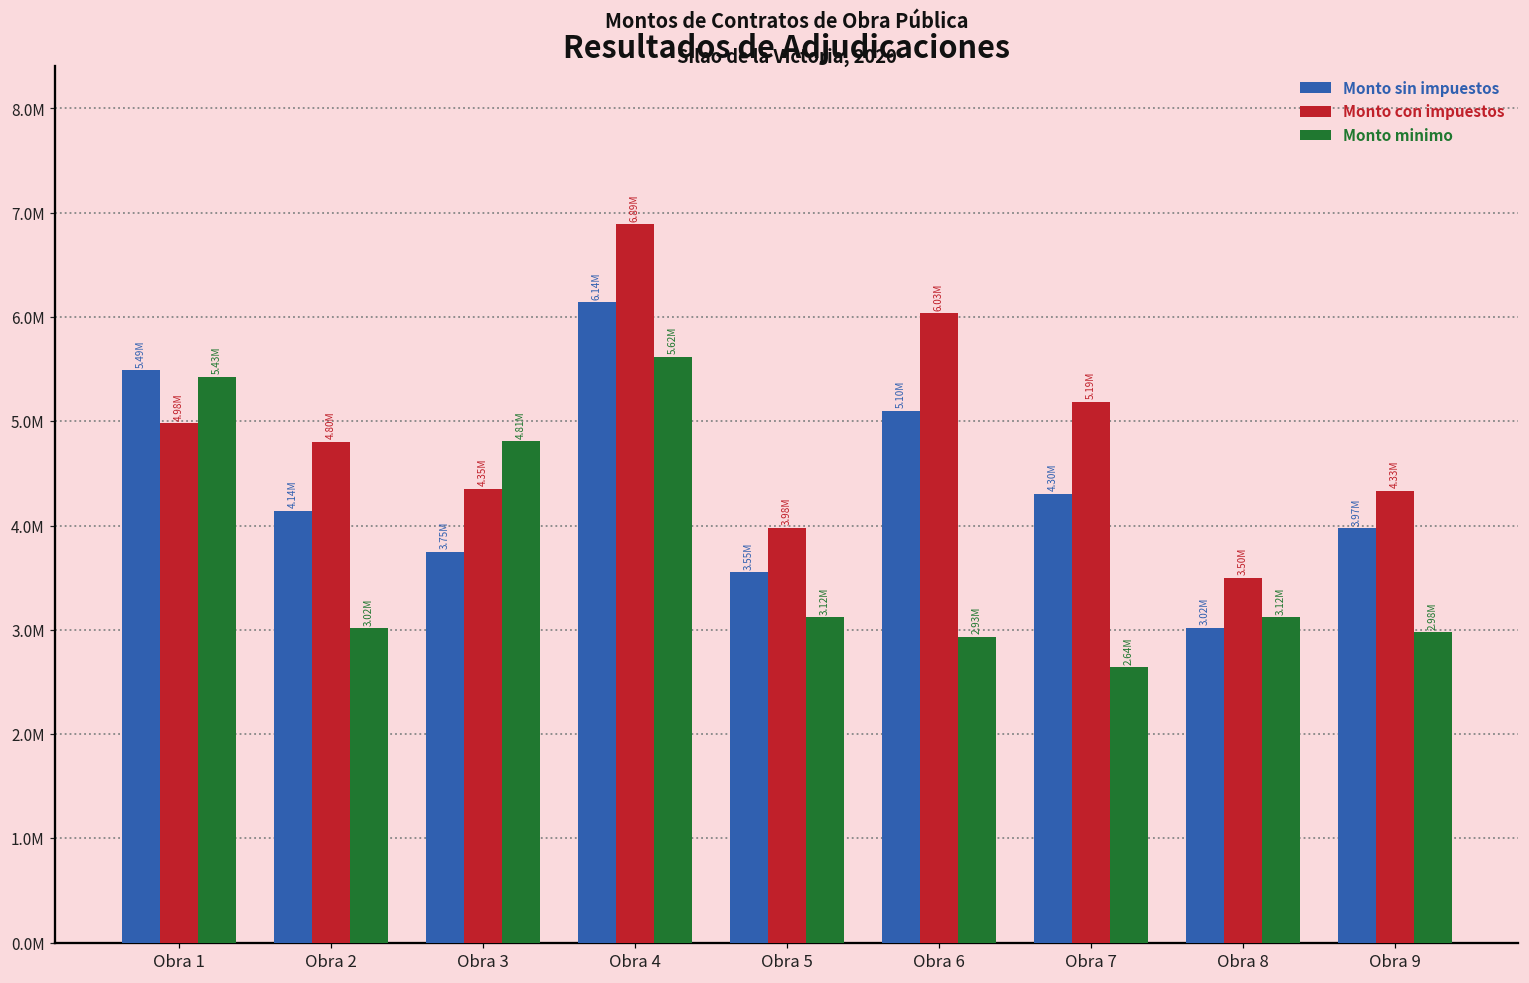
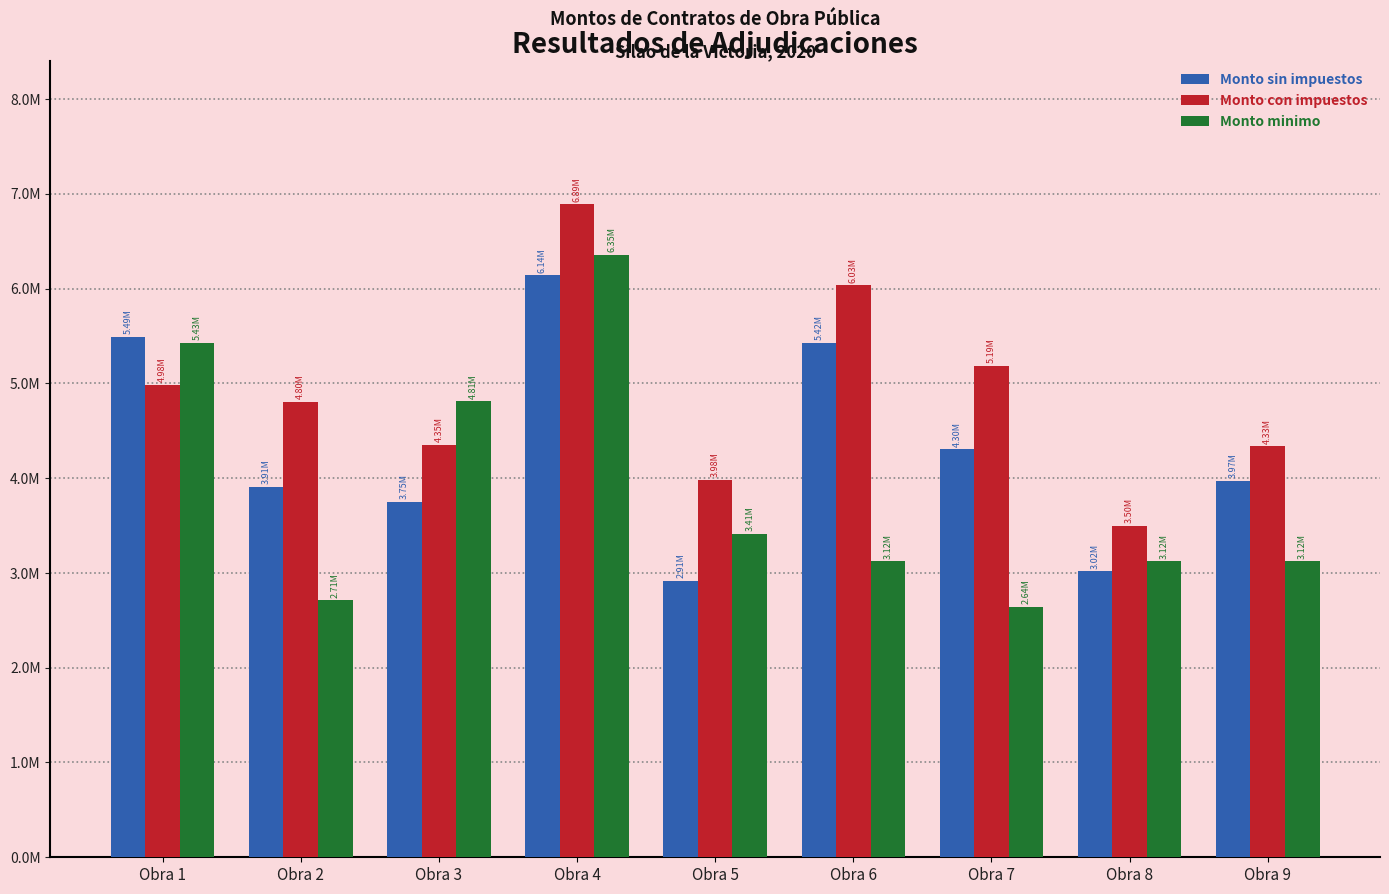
Monto sin impuestos, Obra 2: 4.14M -> 3.91M
Monto minimo, Obra 2: 3.02M -> 2.71M
Monto minimo, Obra 4: 5.62M -> 6.35M
Monto sin impuestos, Obra 5: 3.55M -> 2.91M
Monto minimo, Obra 5: 3.12M -> 3.41M
Monto sin impuestos, Obra 6: 5.10M -> 5.42M
Monto minimo, Obra 6: 2.93M -> 3.12M
Monto minimo, Obra 9: 2.98M -> 3.12M
